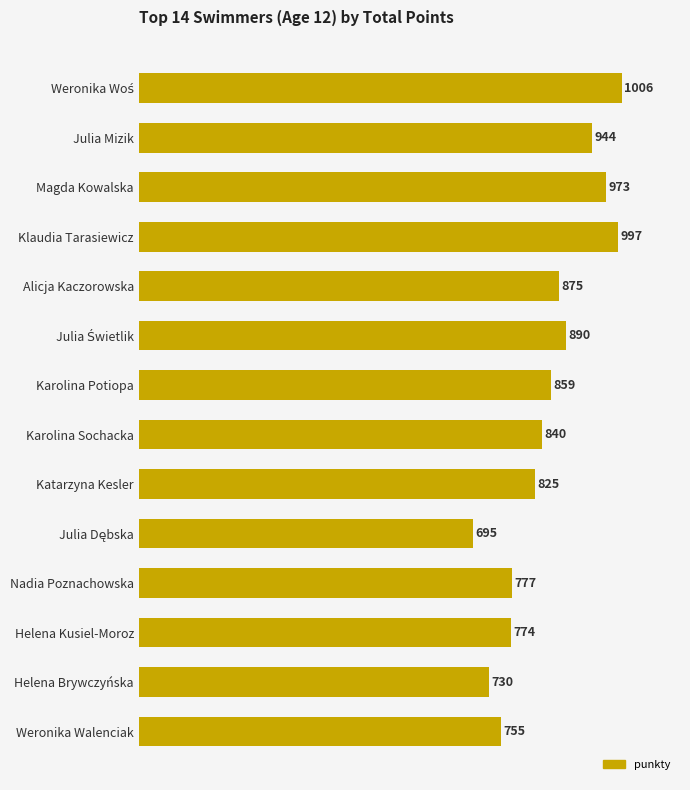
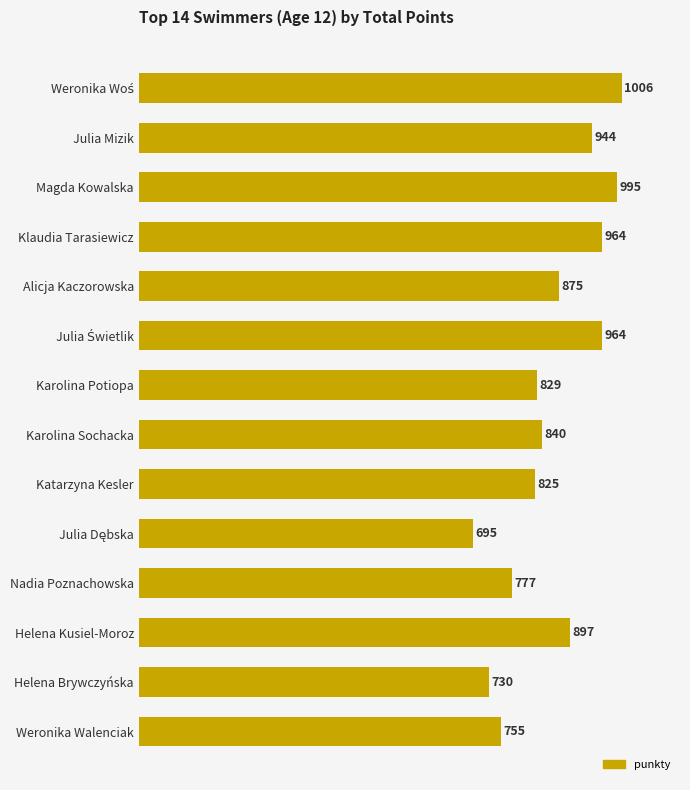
Magda Kowalska: 973 -> 995
Klaudia Tarasiewicz: 997 -> 964
Julia Świetlik: 890 -> 964
Karolina Potiopa: 859 -> 829
Helena Kusiel-Moroz: 774 -> 897
